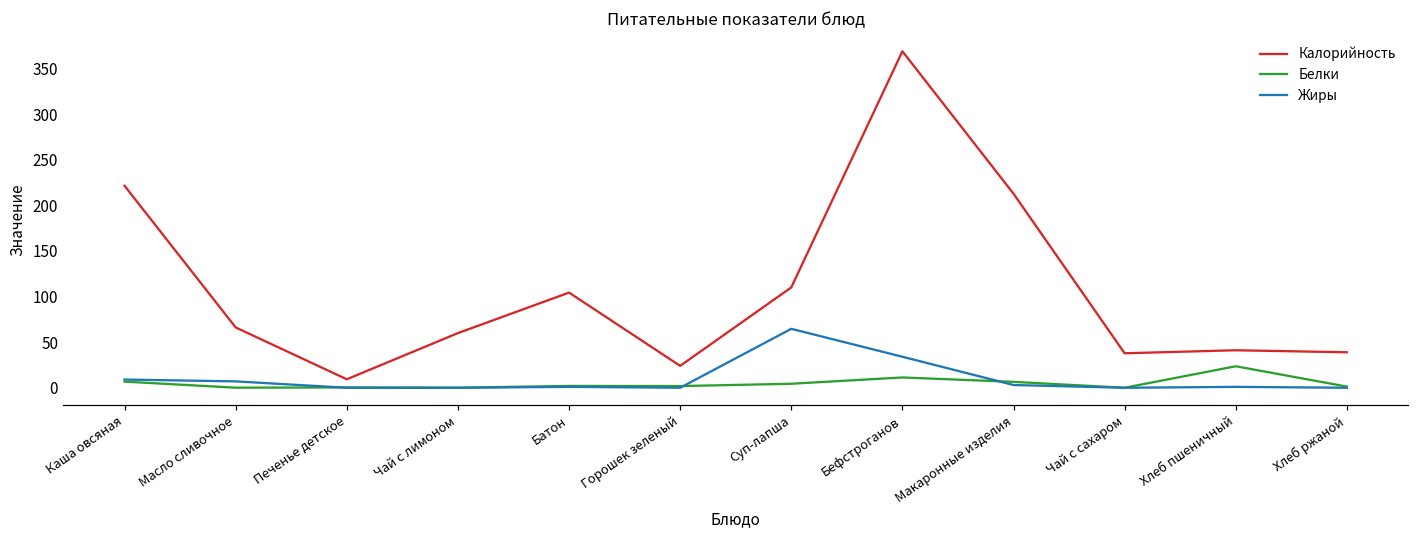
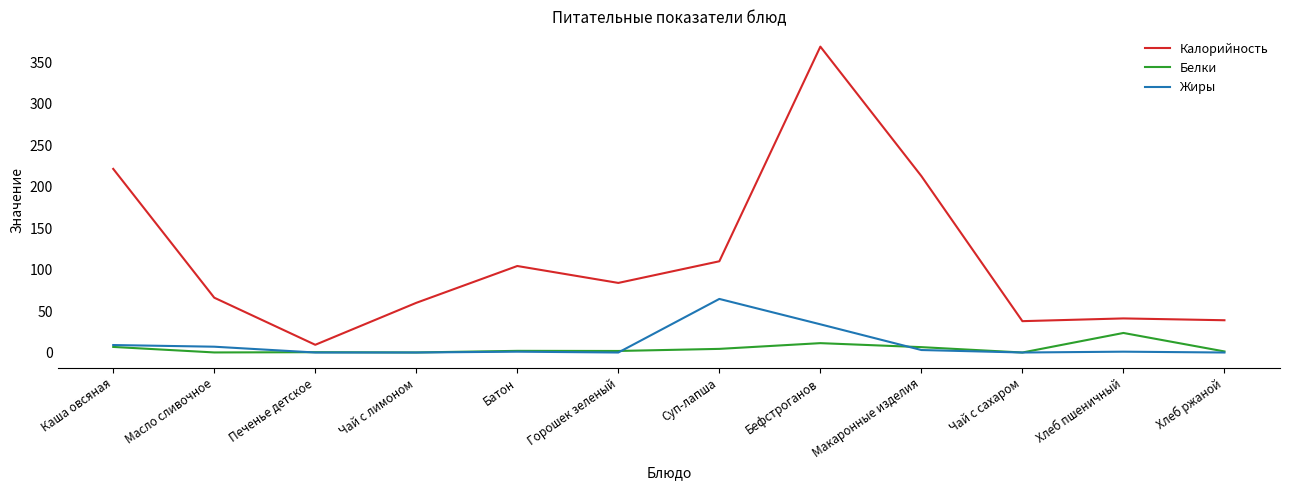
Калорийность, Горошек зеленый: 20 -> 80
